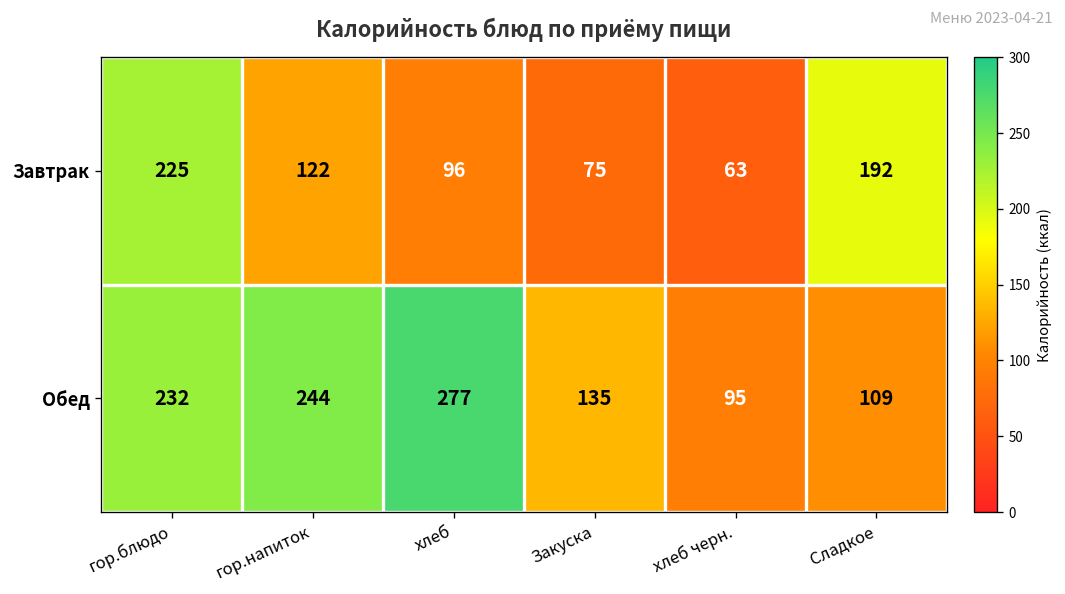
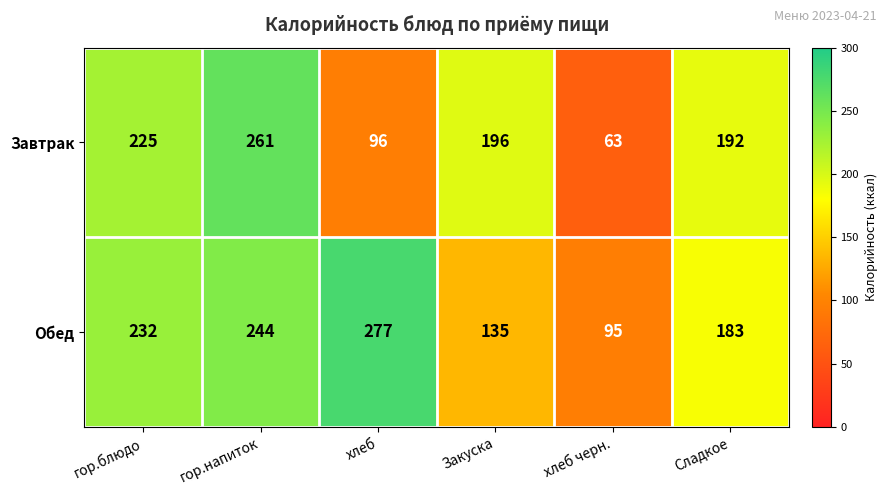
Завтрак, гор.напиток: 122 -> 261
Завтрак, Закуска: 75 -> 196
Обед, Сладкое: 109 -> 183
